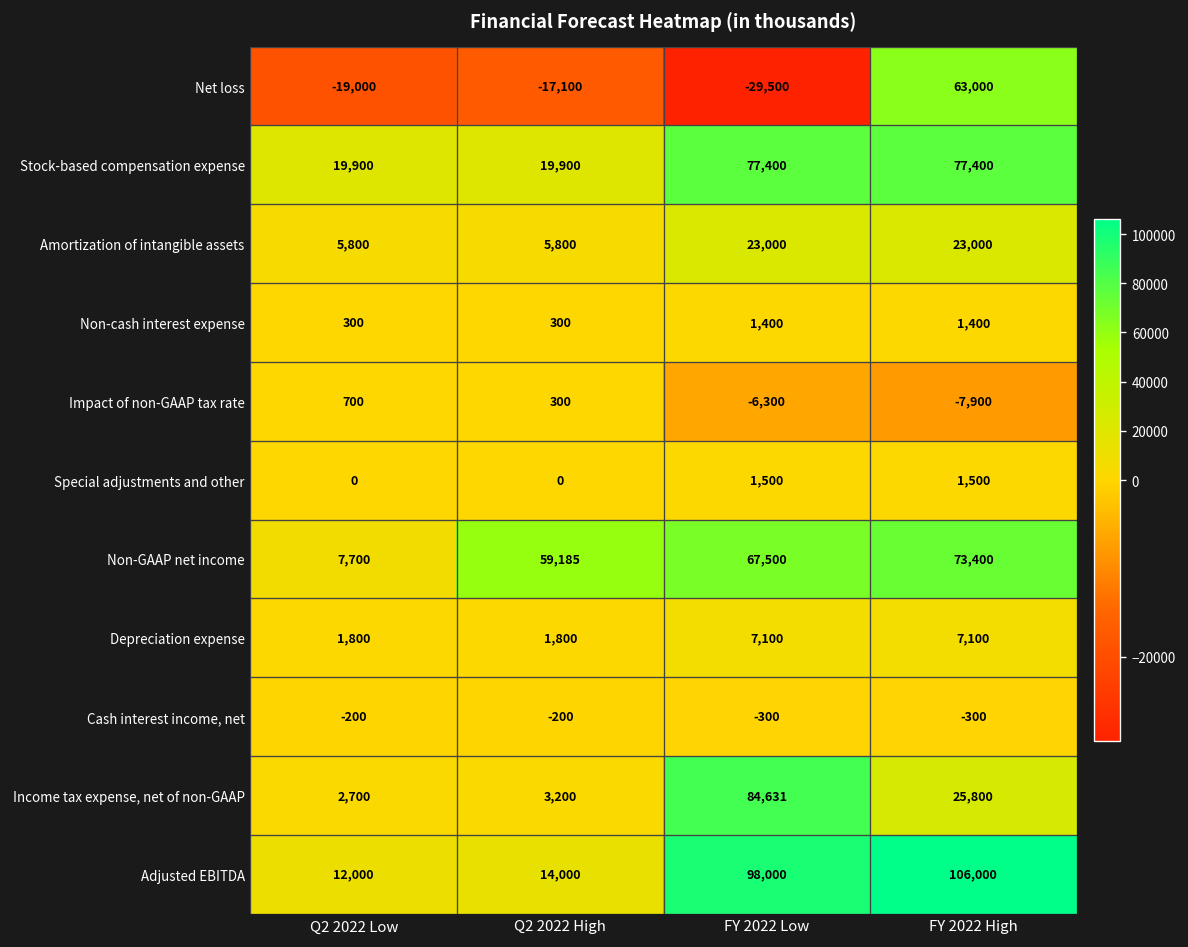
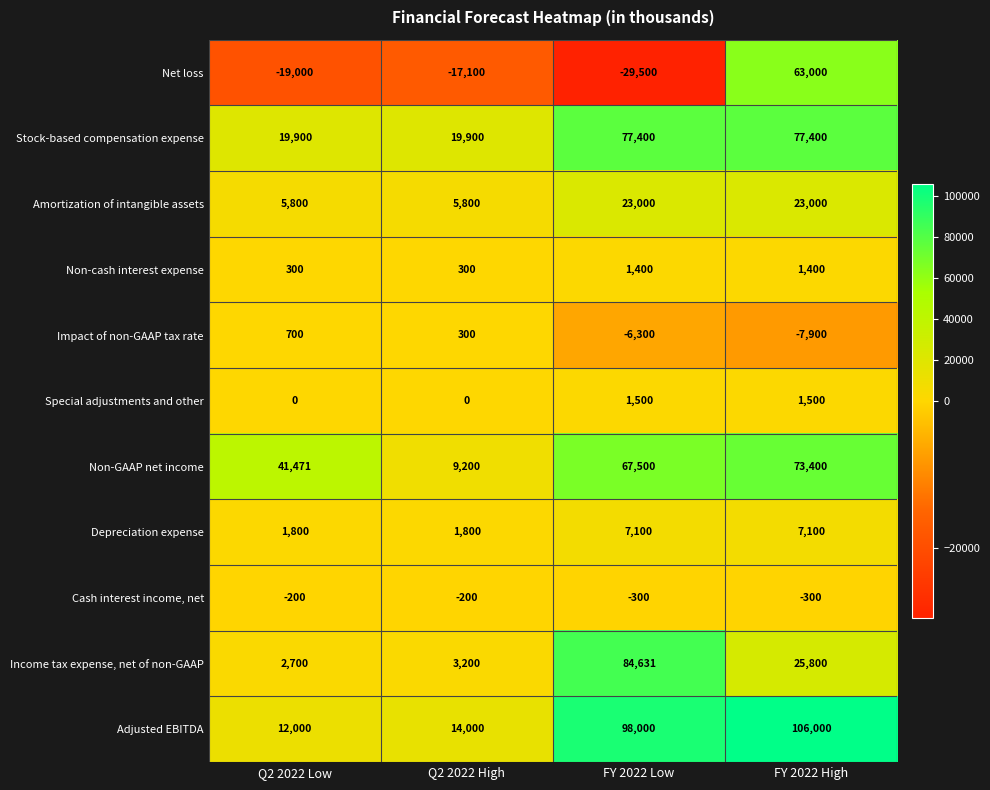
Non-GAAP net income, Q2 2022 Low: 7,700 -> 41,471
Non-GAAP net income, Q2 2022 High: 59,185 -> 9,200
